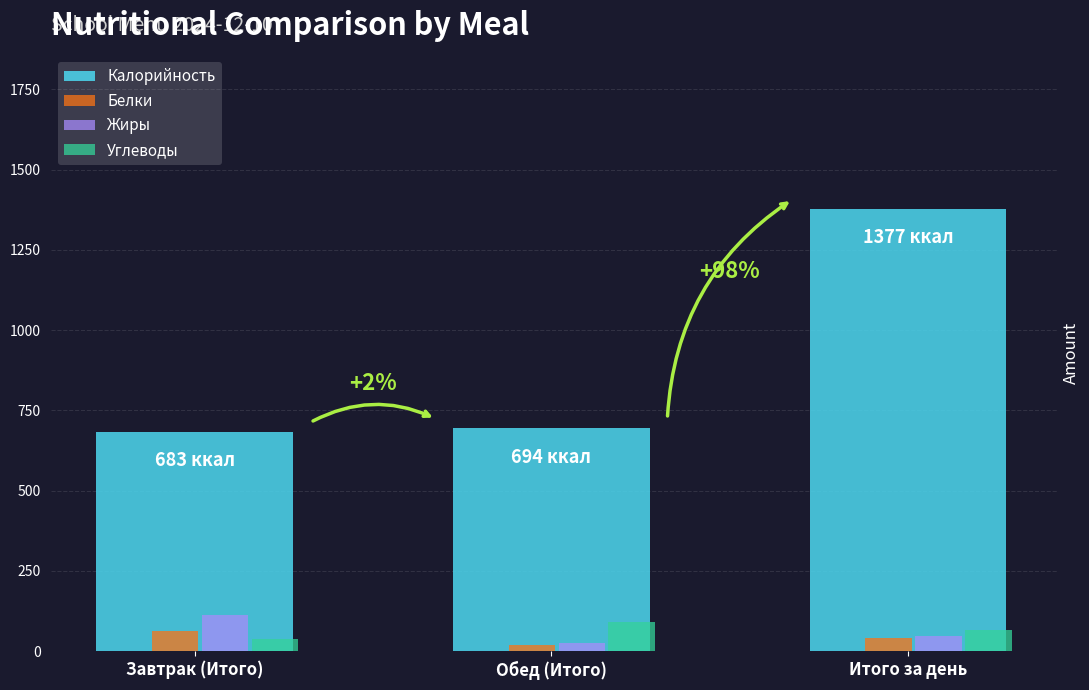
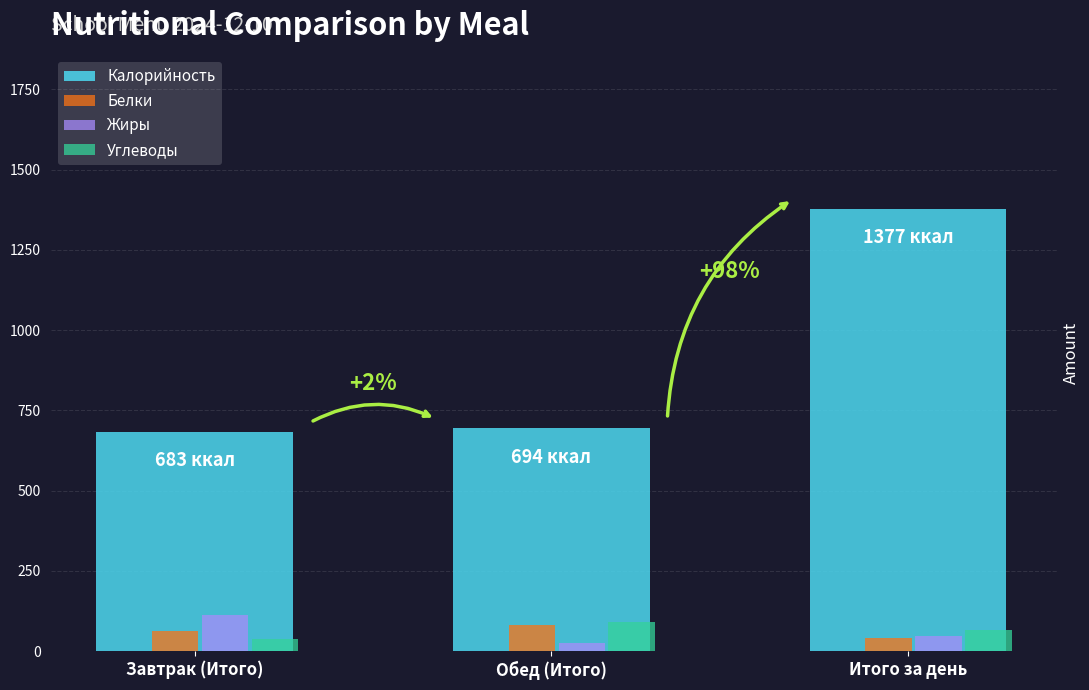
Белки, Обед (Итого): 20 -> 80
